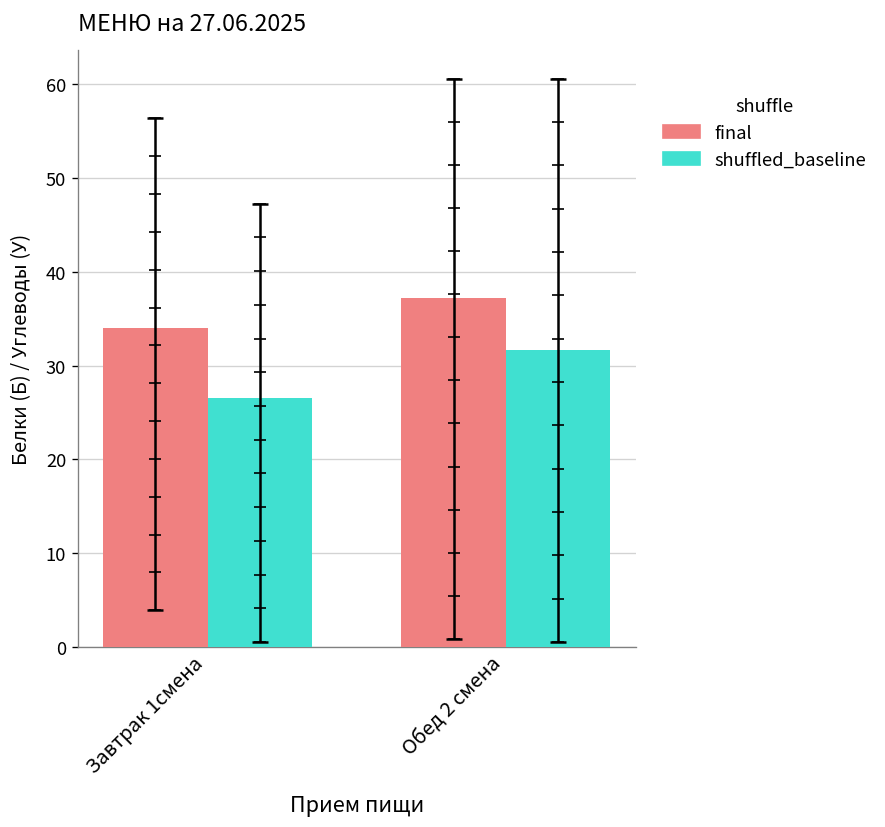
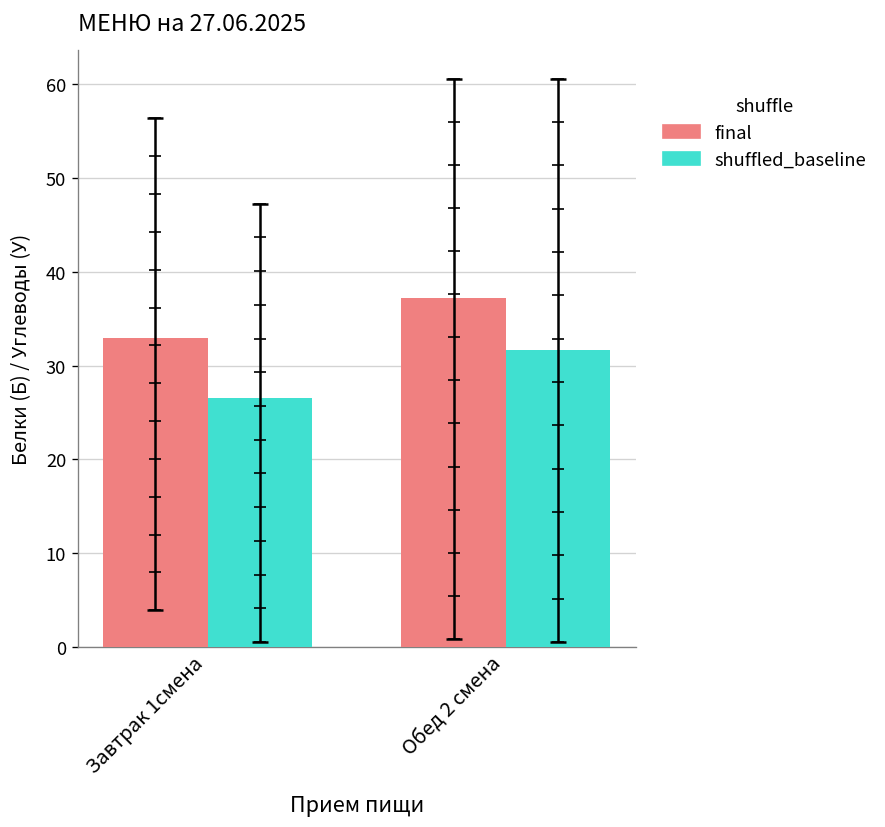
final, Завтрак 1смена: 34 -> 33
